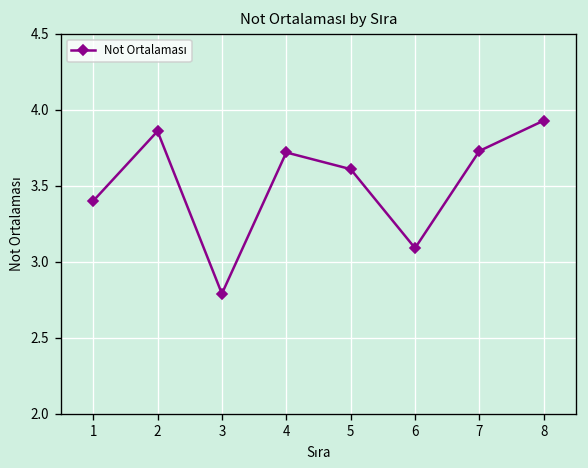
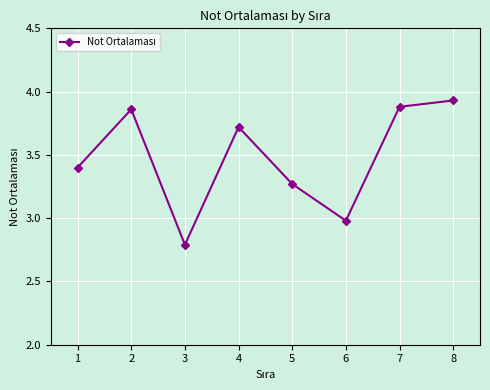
5: 3.61 -> 3.27
6: 3.09 -> 2.98
7: 3.73 -> 3.88
